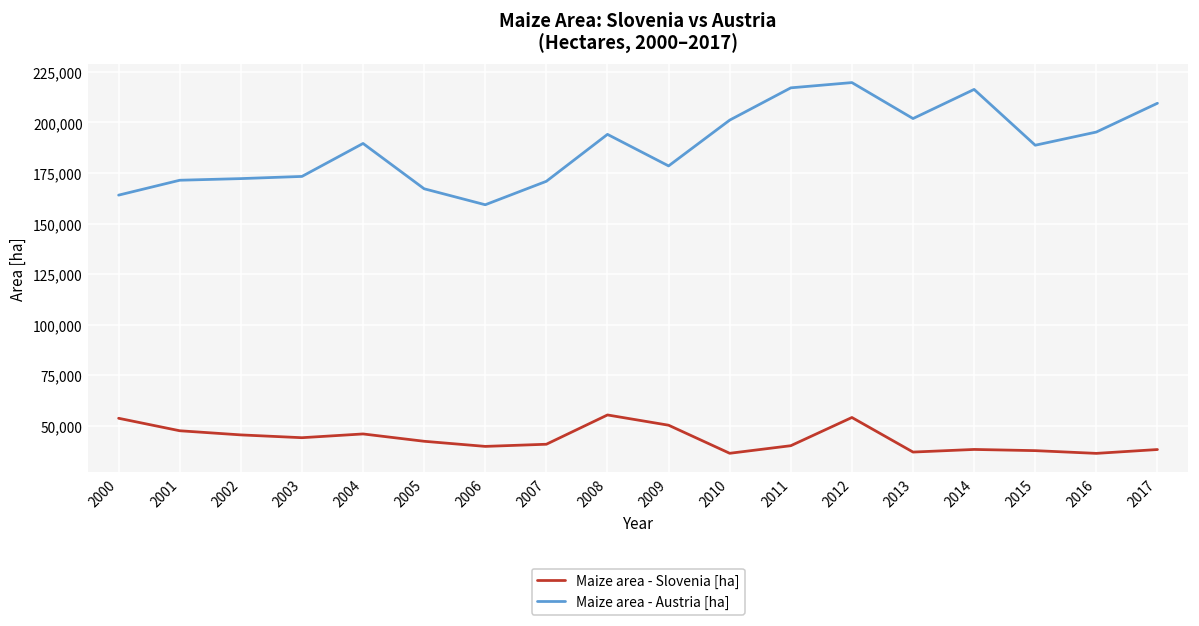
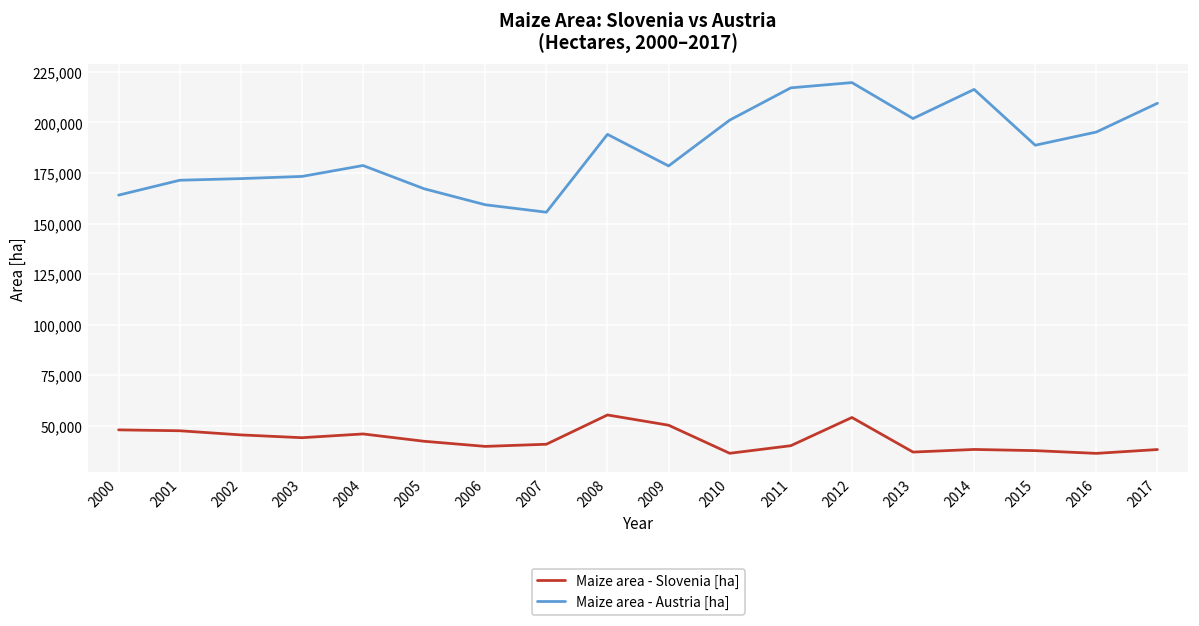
Maize area - Slovenia [ha], 2000: 54,000 -> 48,000
Maize area - Austria [ha], 2004: 190,000 -> 179,000
Maize area - Austria [ha], 2007: 171,000 -> 156,000
